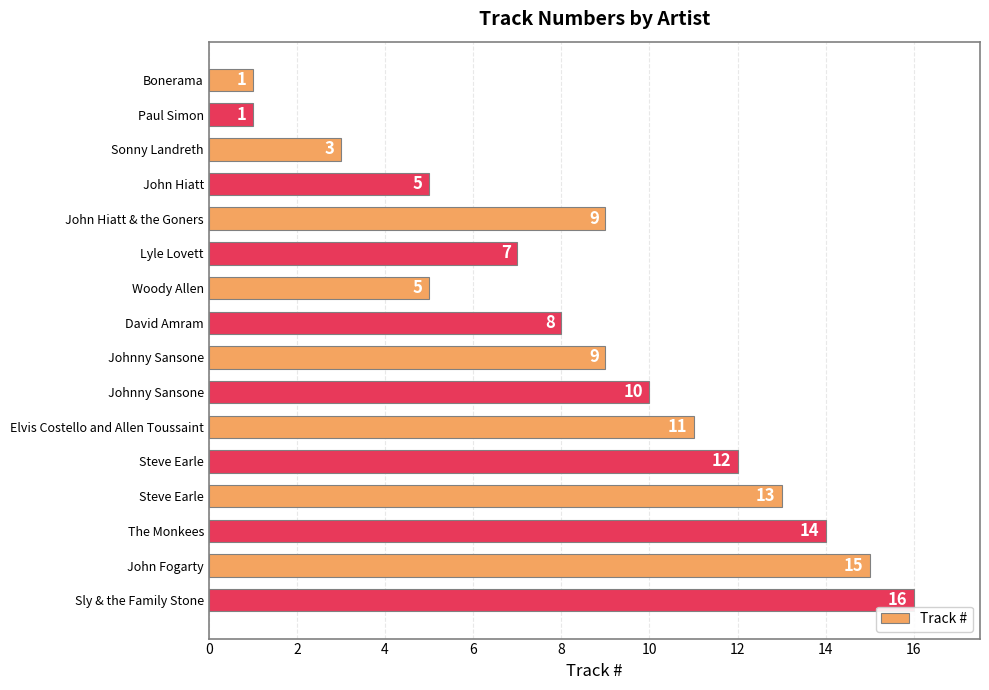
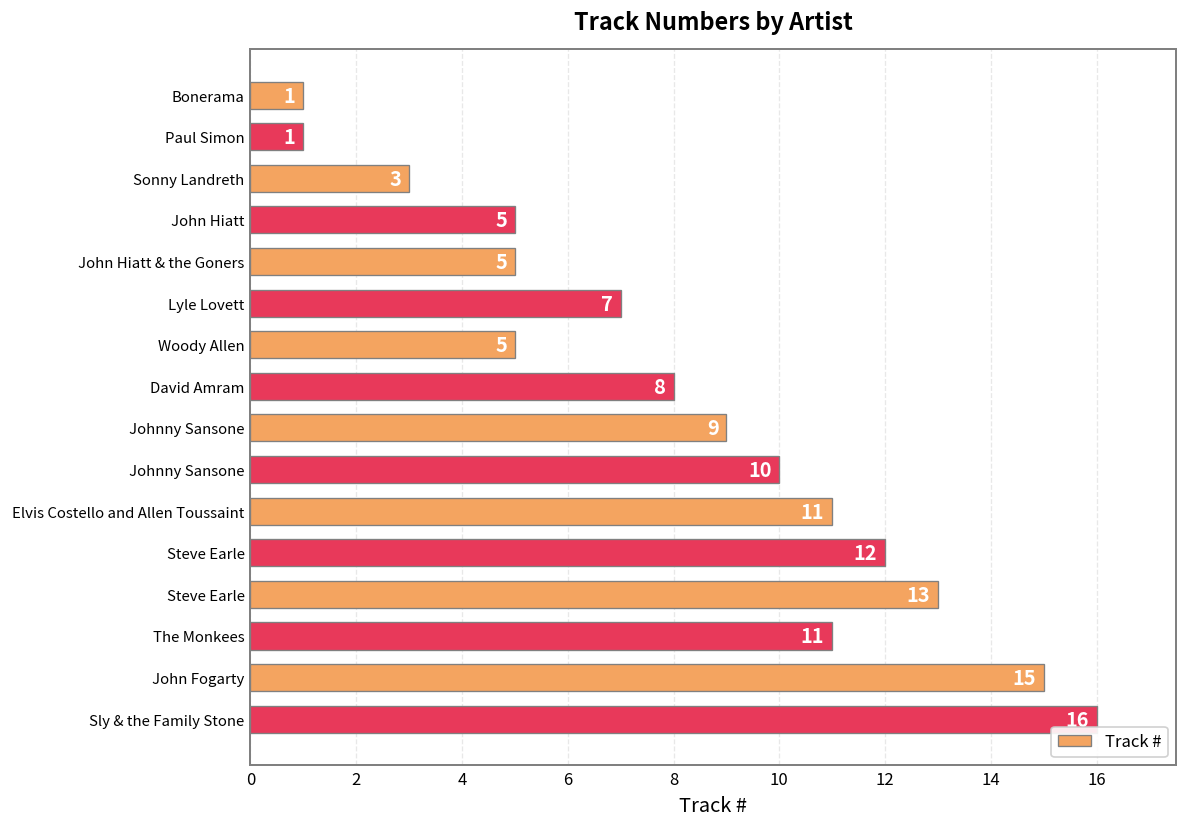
John Hiatt & the Goners: 9 -> 5
The Monkees: 14 -> 11
